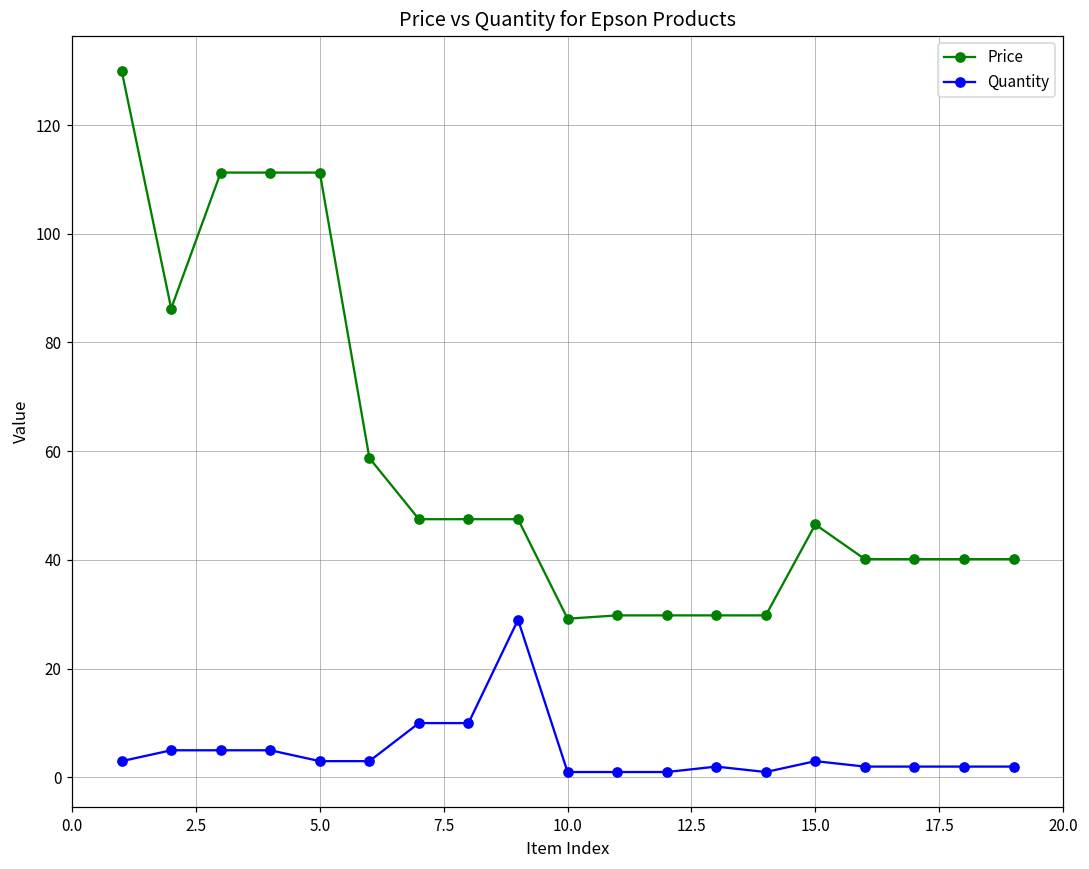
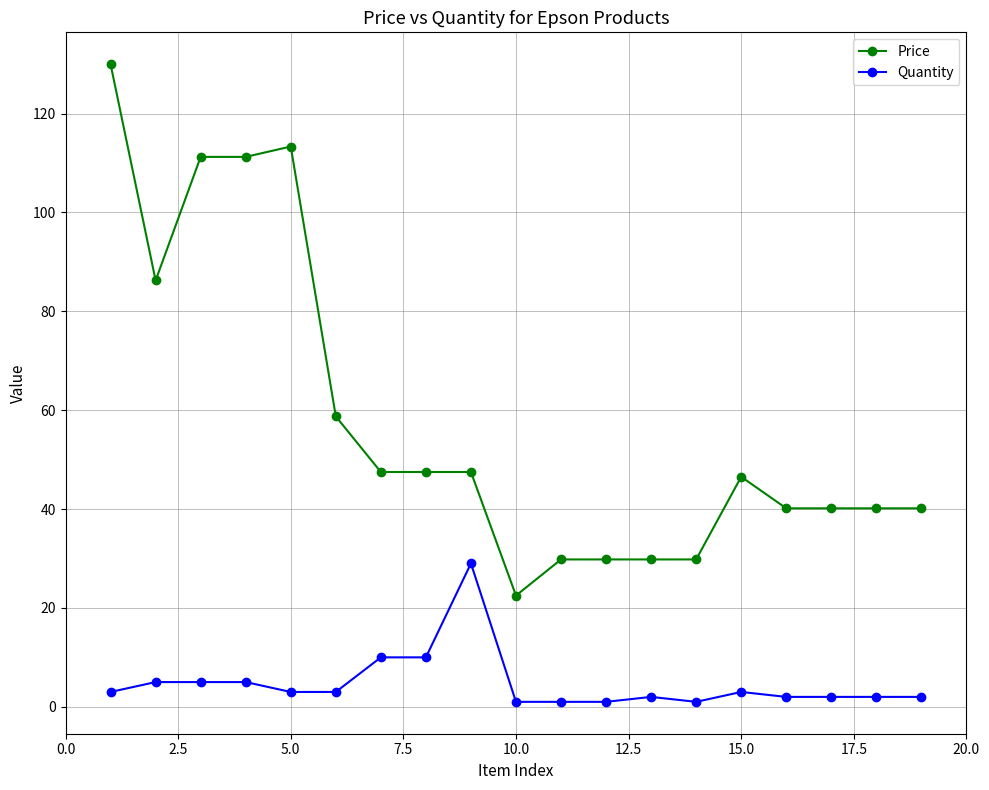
Price, 5.0: 111 -> 113
Price, 10.0: 29 -> 23
